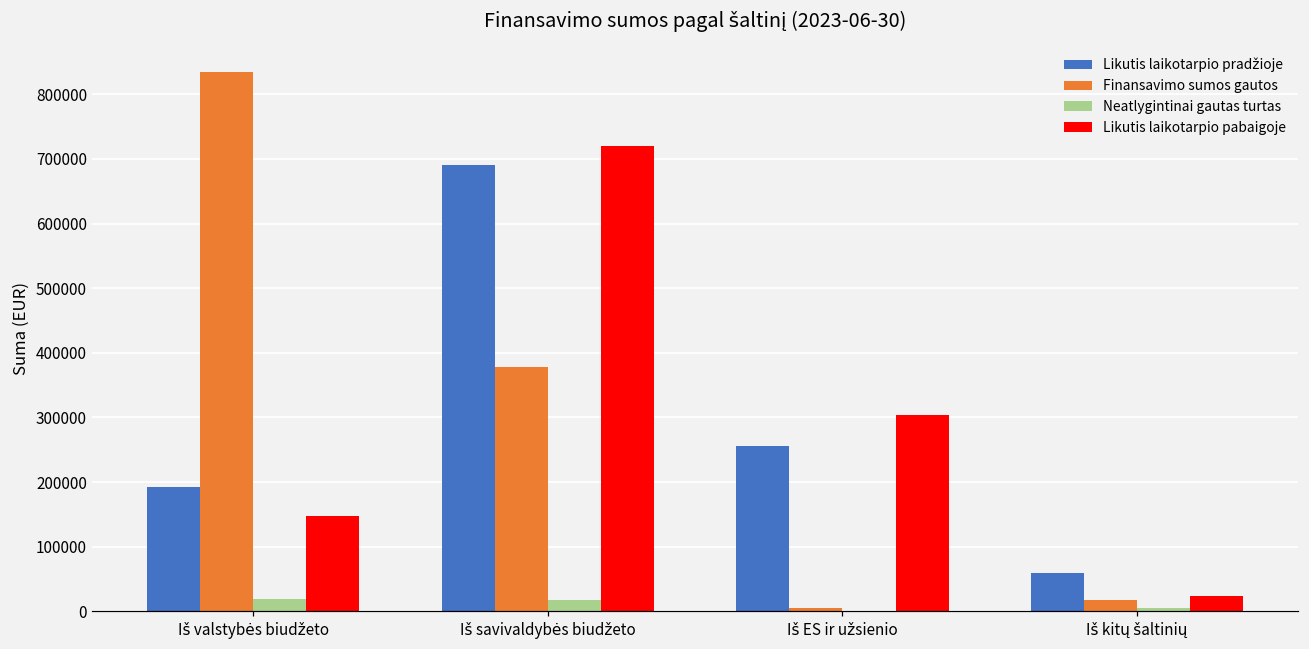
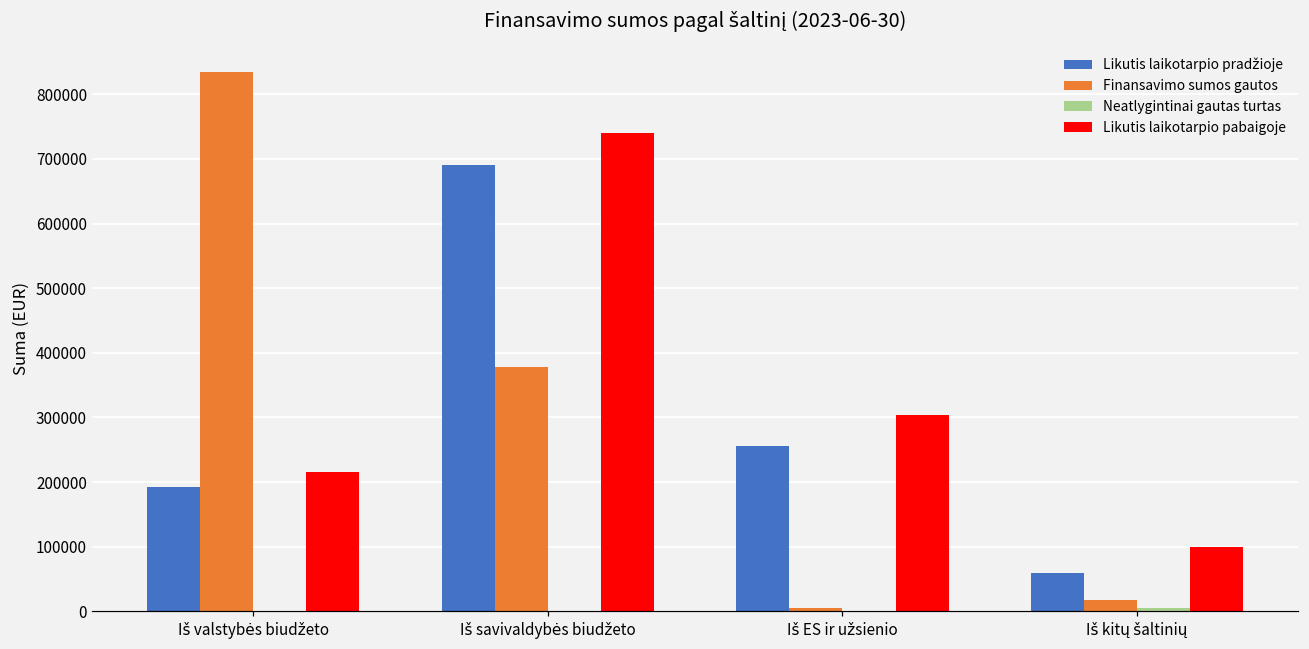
Neatlygintinai gautas turtas, Iš valstybės biudžeto: 20000 -> 0
Likutis laikotarpio pabaigoje, Iš valstybės biudžeto: 150000 -> 220000
Neatlygintinai gautas turtas, Iš savivaldybės biudžeto: 20000 -> 0
Likutis laikotarpio pabaigoje, Iš savivaldybės biudžeto: 720000 -> 740000
Likutis laikotarpio pabaigoje, Iš kitų šaltinių: 20000 -> 100000
